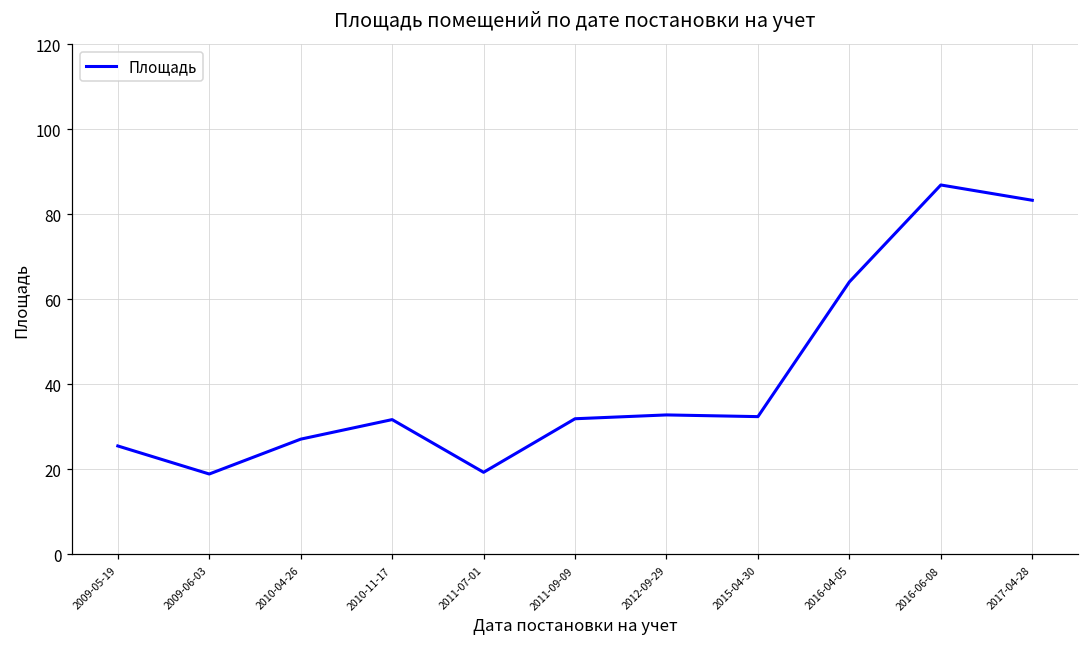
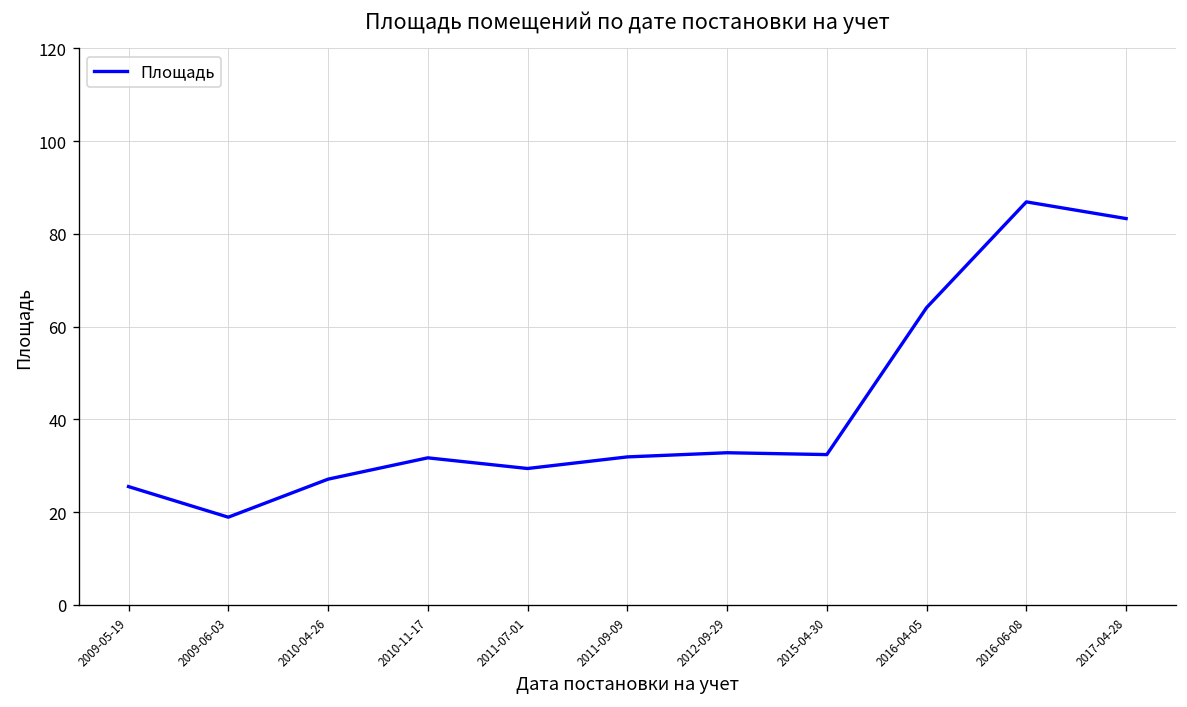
2011-07-01: 19 -> 29
